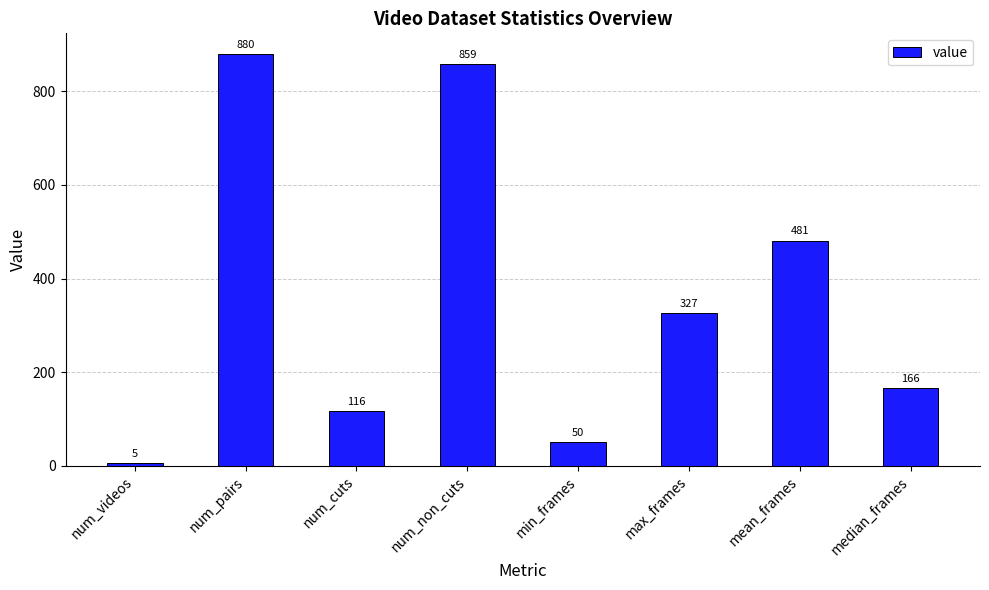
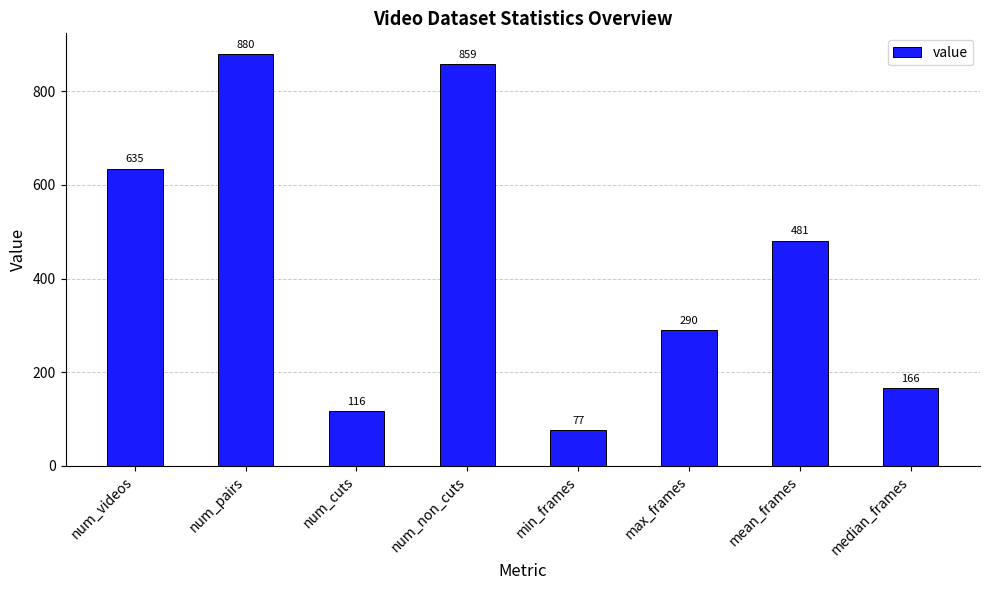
num_videos: 5 -> 635
min_frames: 50 -> 77
max_frames: 327 -> 290
